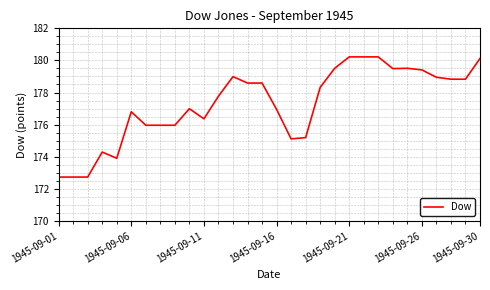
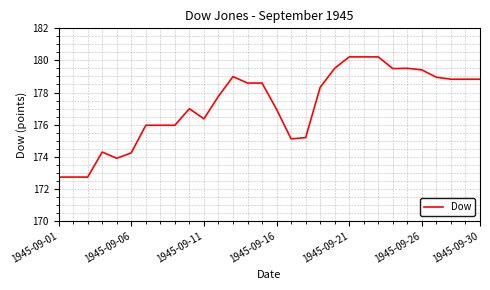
1945-09-06: 176.8 -> 174.2
1945-09-30: 180.1 -> 178.8
